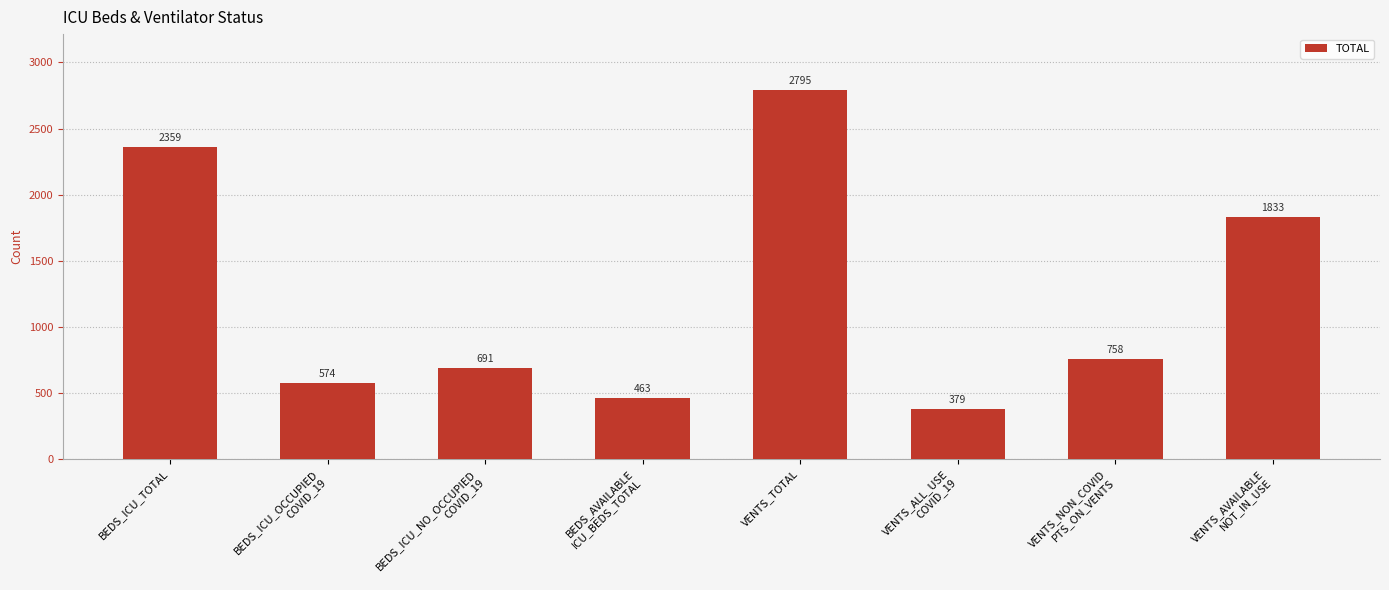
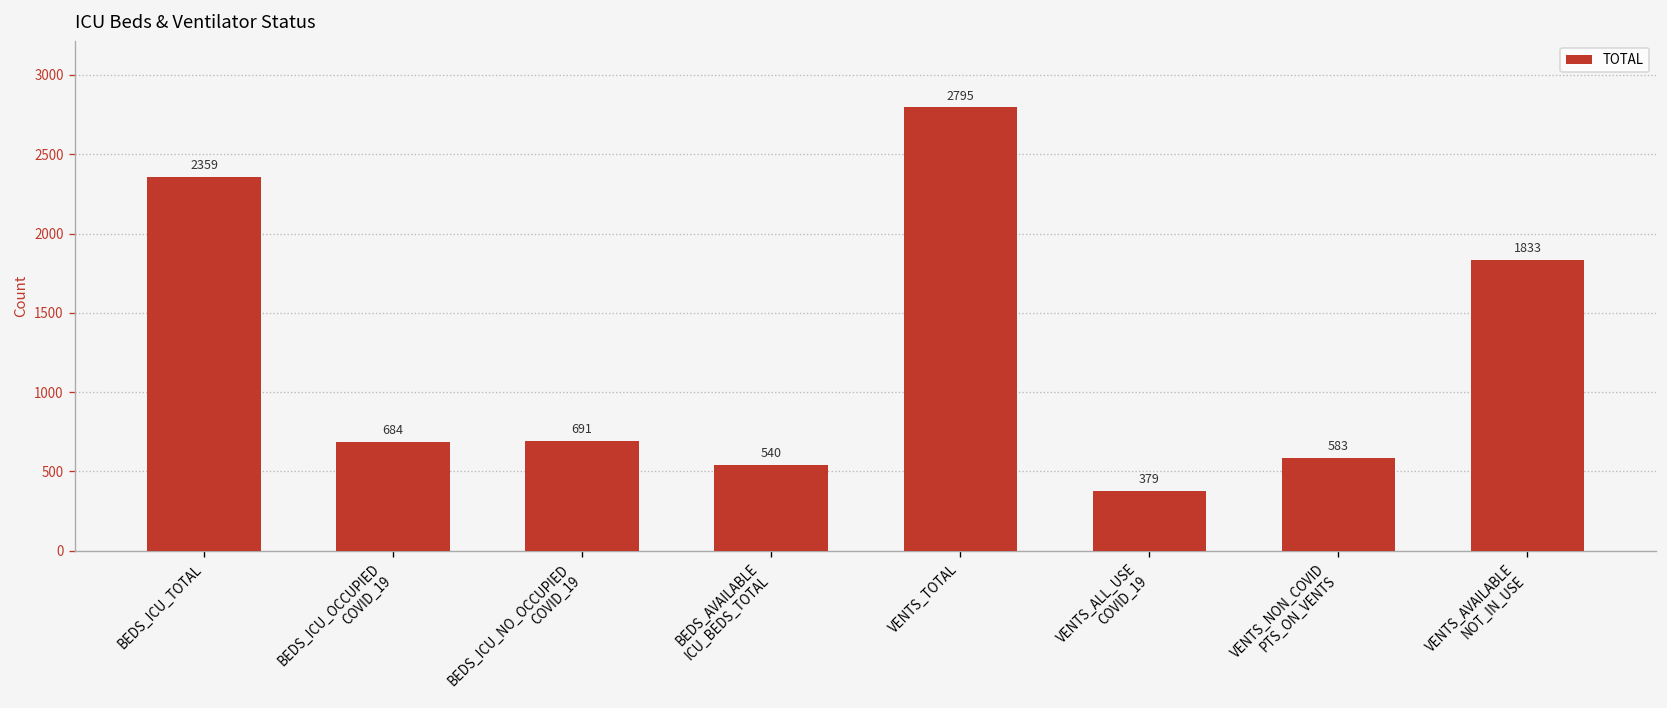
BEDS_ICU_OCCUPIED COVID_19: 574 -> 684
BEDS_AVAILABLE ICU_BEDS_TOTAL: 463 -> 540
VENTS_NON_COVID PTS_ON_VENTS: 758 -> 583
